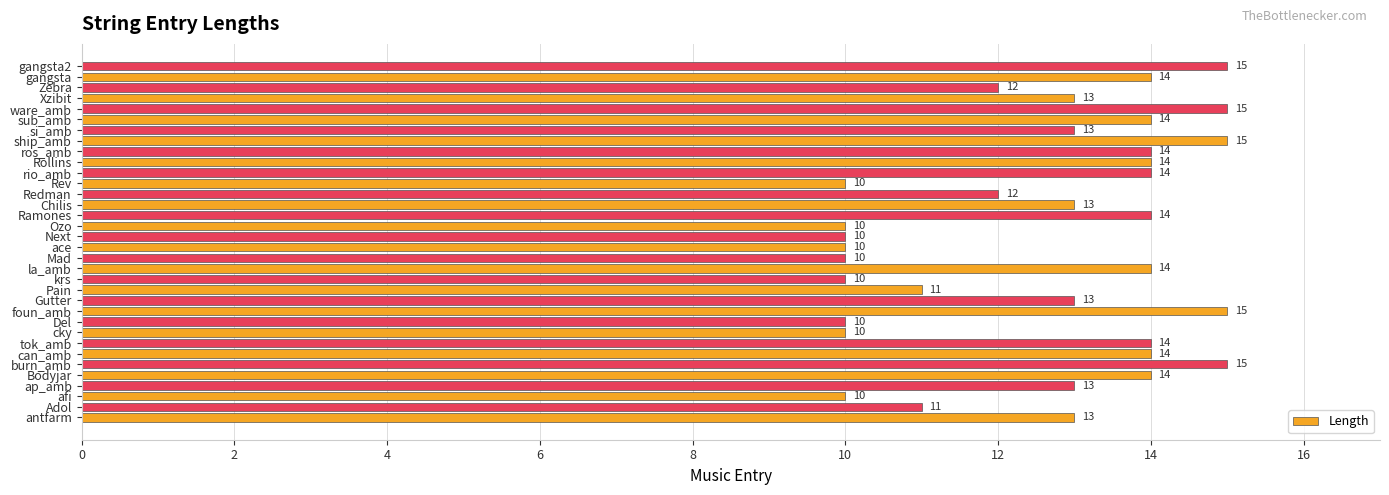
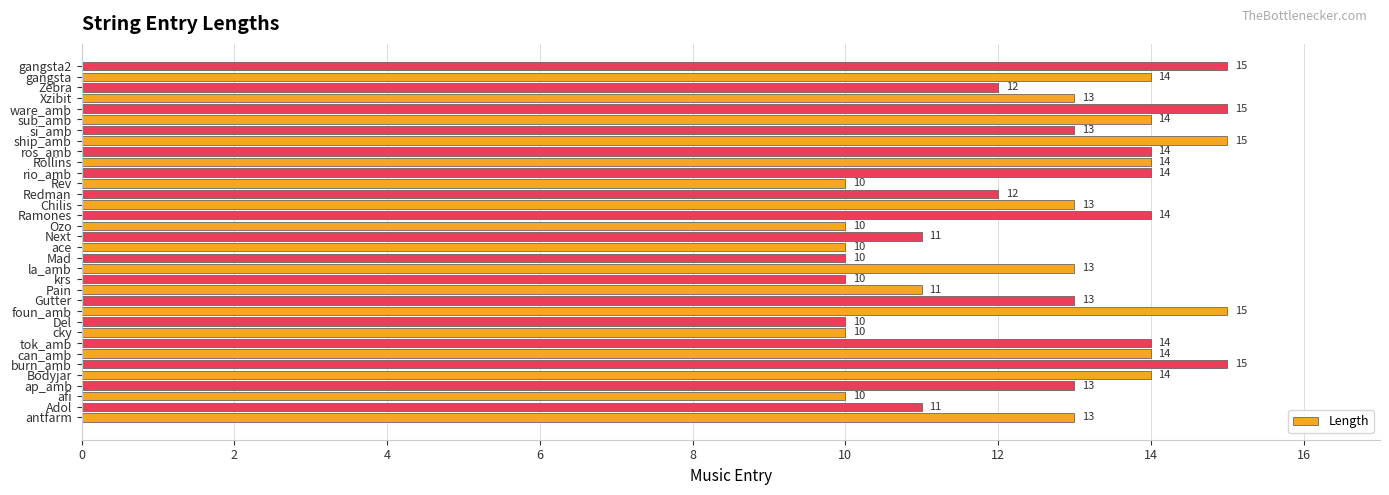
Next: 10 -> 11
la_amb: 14 -> 13
